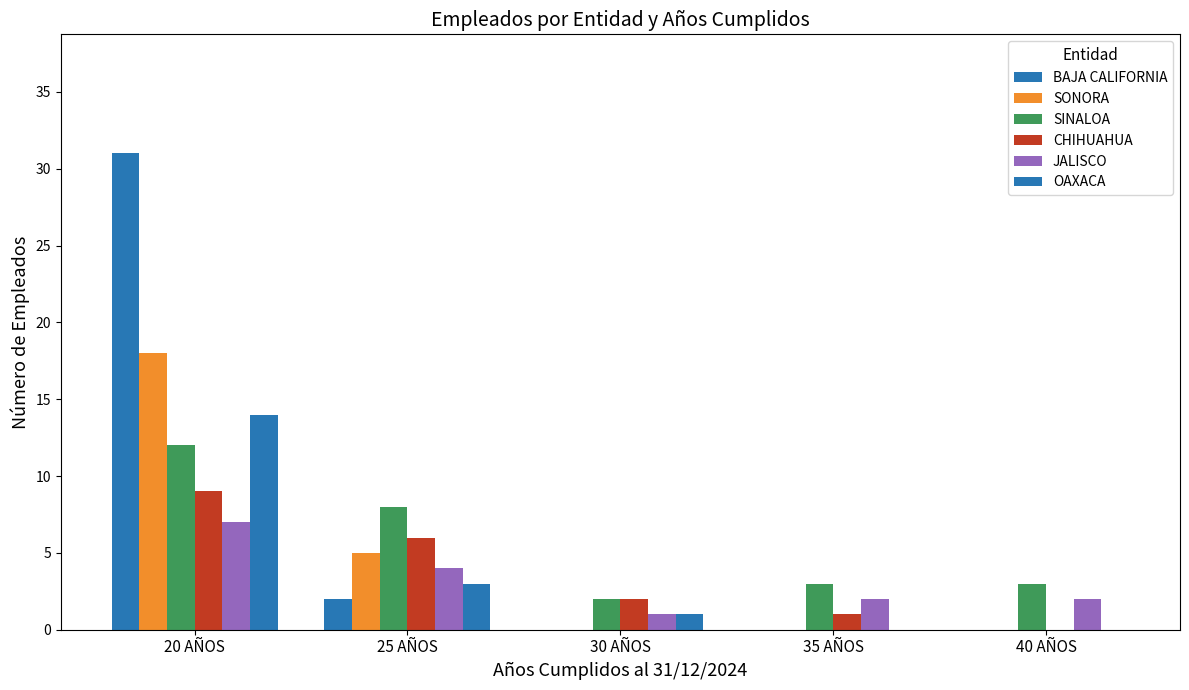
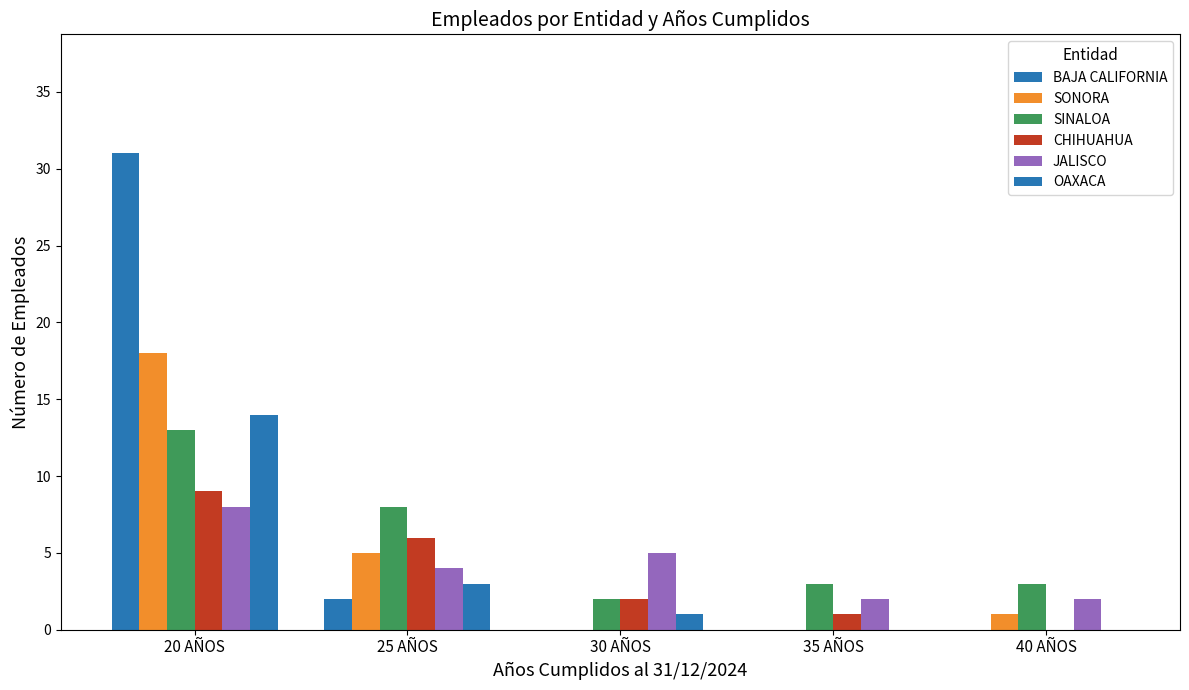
SINALOA, 20 AÑOS: 12 -> 13
JALISCO, 20 AÑOS: 7 -> 8
JALISCO, 30 AÑOS: 1 -> 5
SONORA, 40 AÑOS: 0 -> 1
